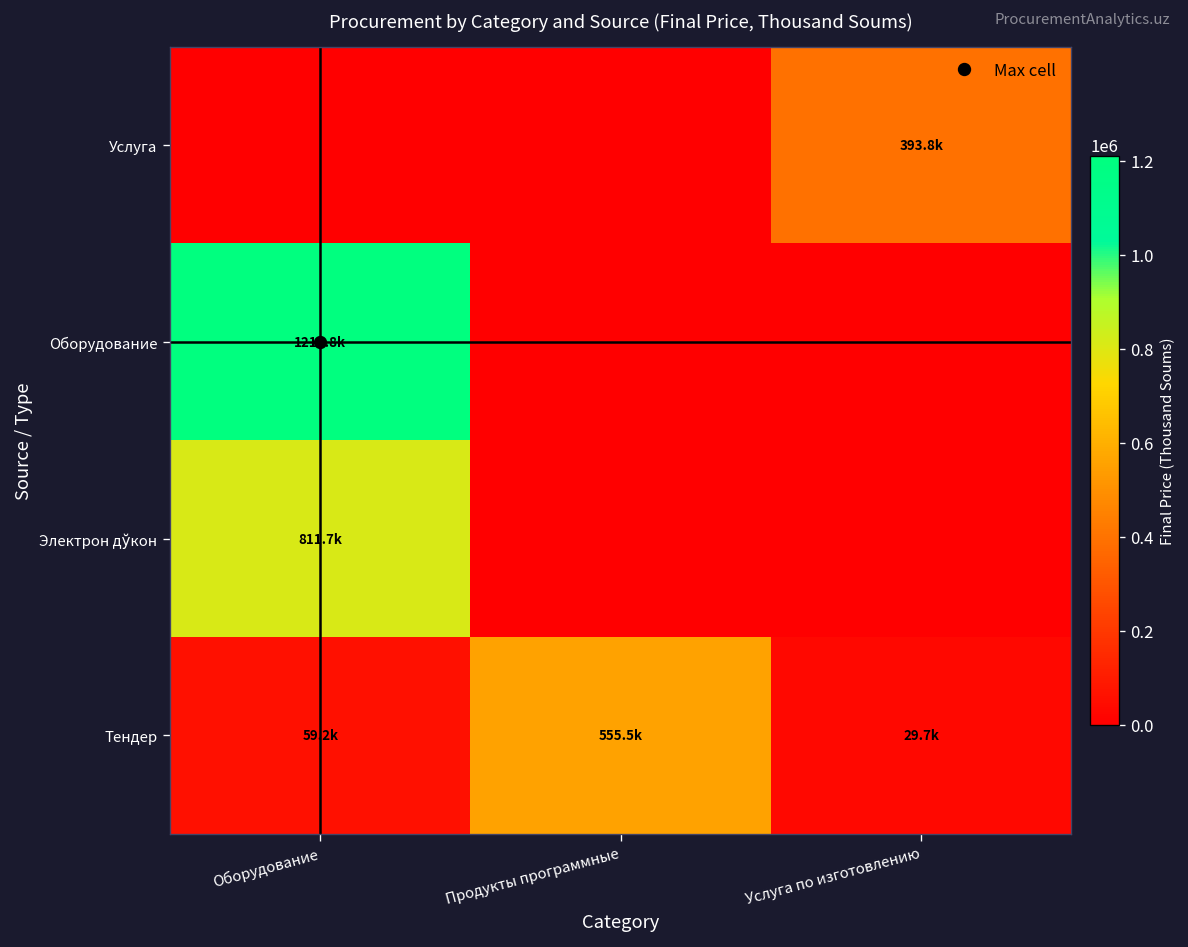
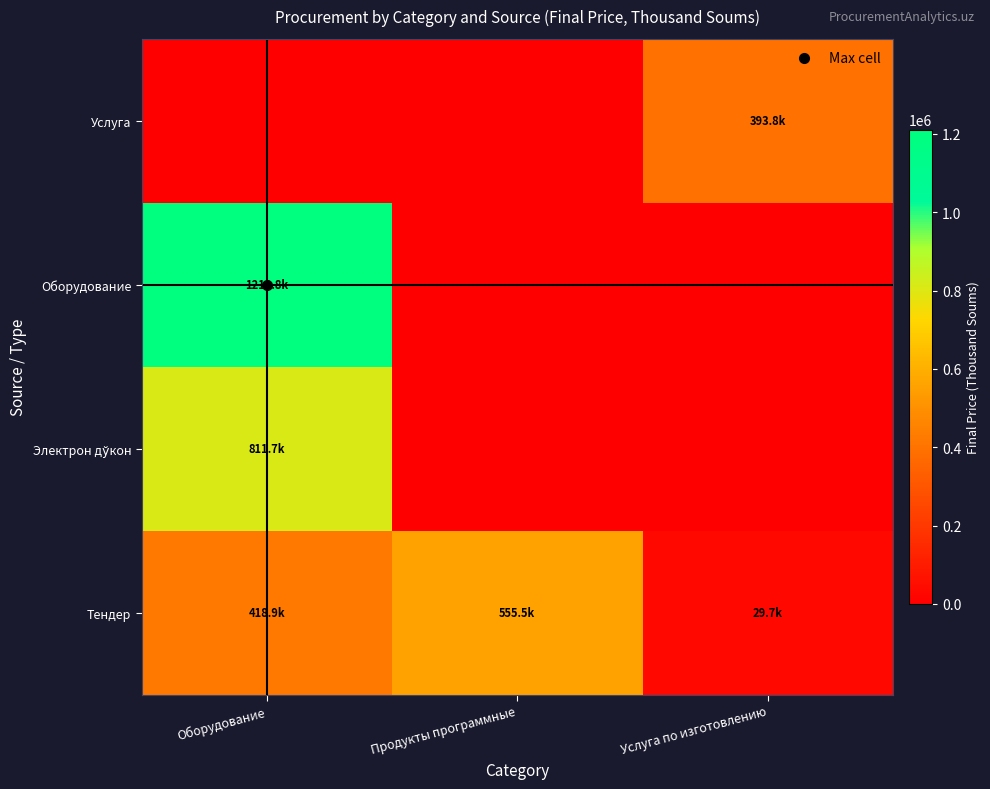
Тендер, Оборудование: 59.2k -> 418.9k
